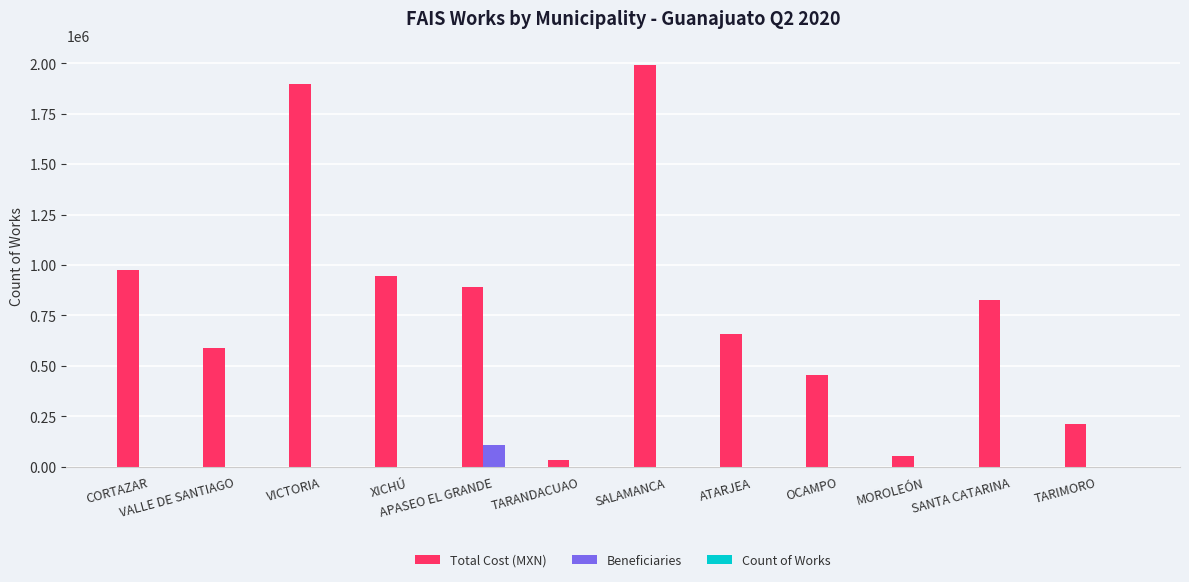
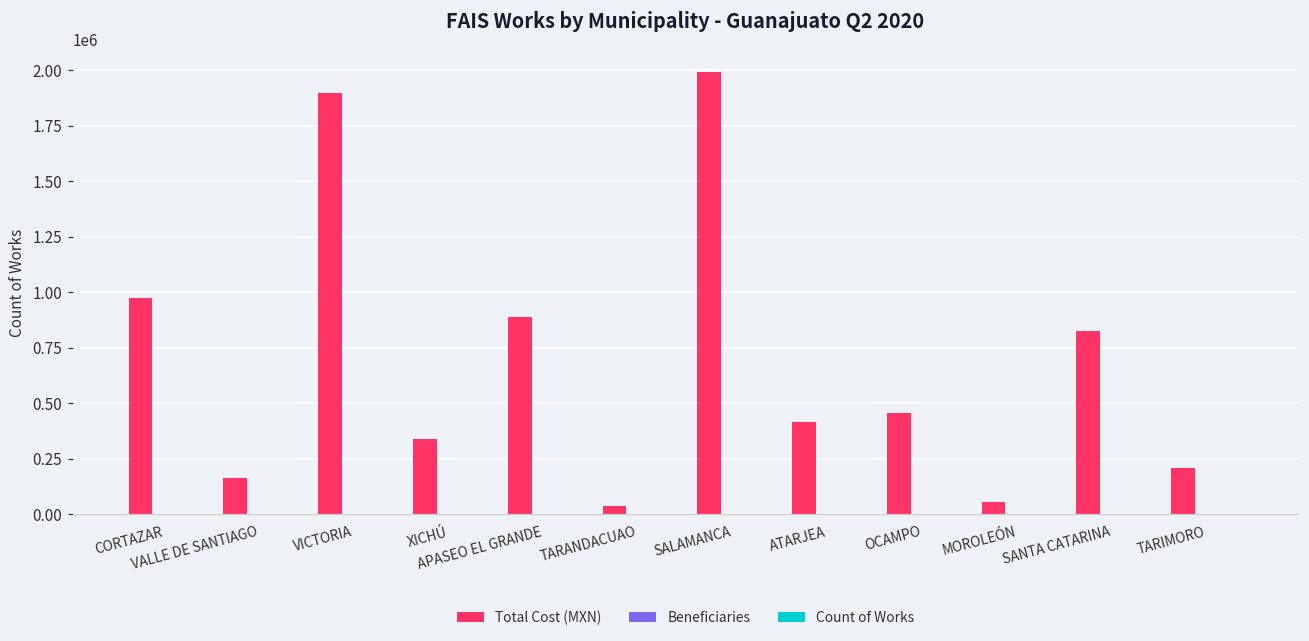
Total Cost (MXN), VALLE DE SANTIAGO: 590000 -> 160000
Total Cost (MXN), XICHÚ: 950000 -> 340000
Beneficiaries, APASEO EL GRANDE: 110000 -> 0
Total Cost (MXN), ATARJEA: 660000 -> 420000
